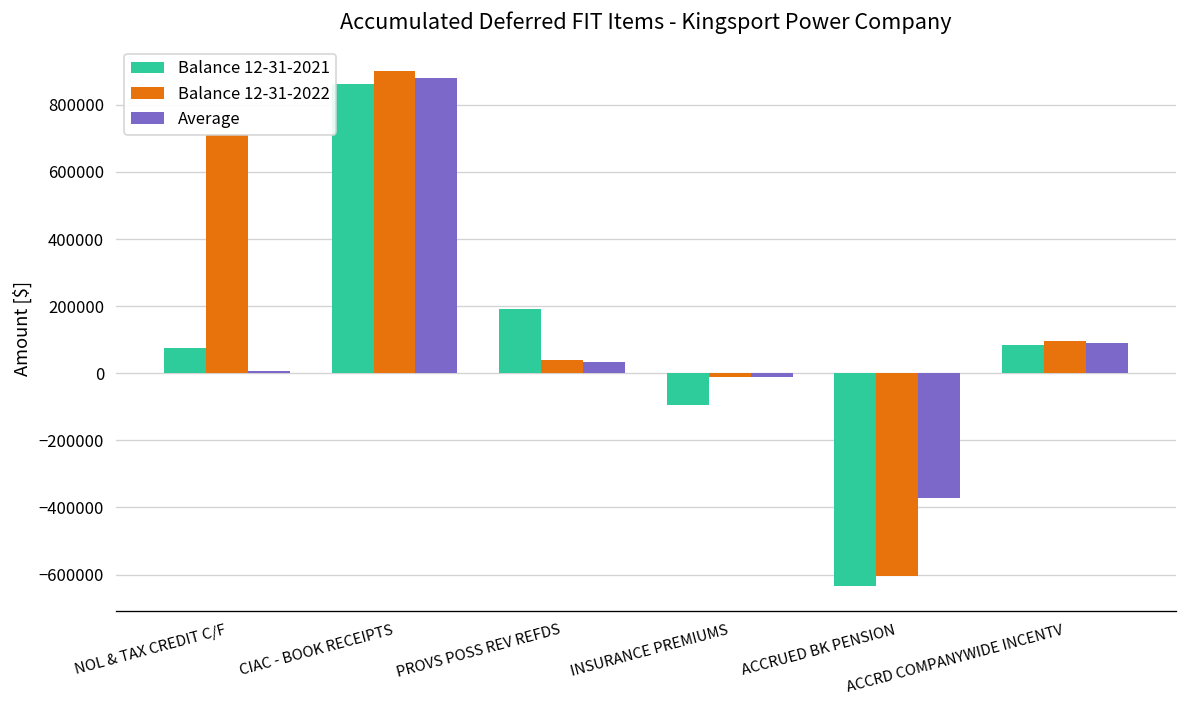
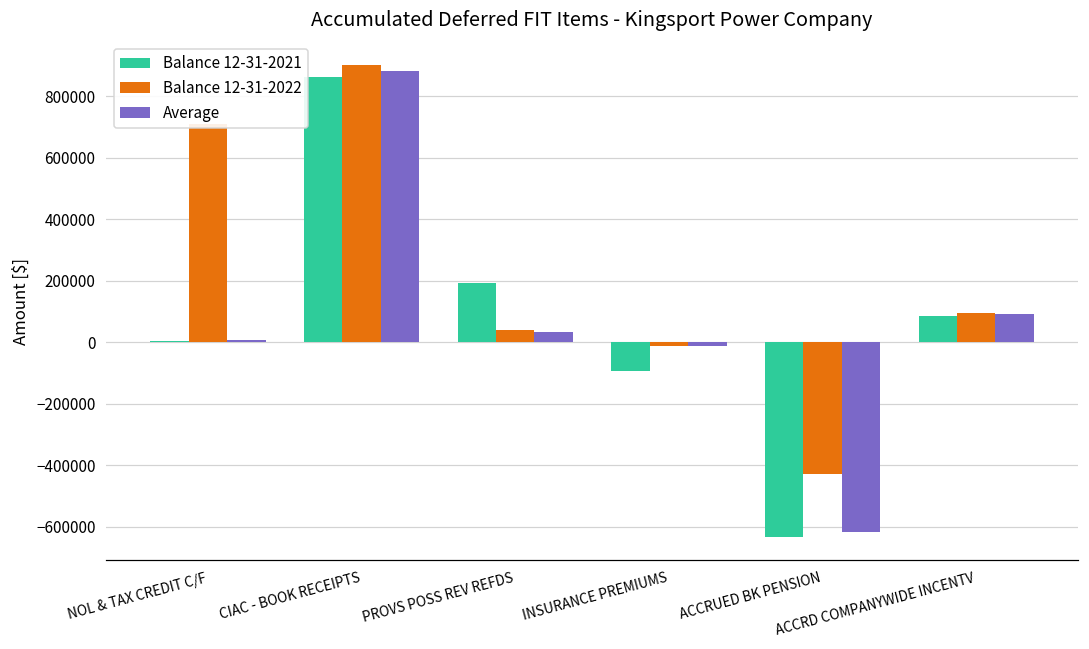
Balance 12-31-2021, NOL & TAX CREDIT C/F: 80000 -> 0
Balance 12-31-2022, ACCRUED BK PENSION: -600000 -> -430000
Average, ACCRUED BK PENSION: -370000 -> -620000
